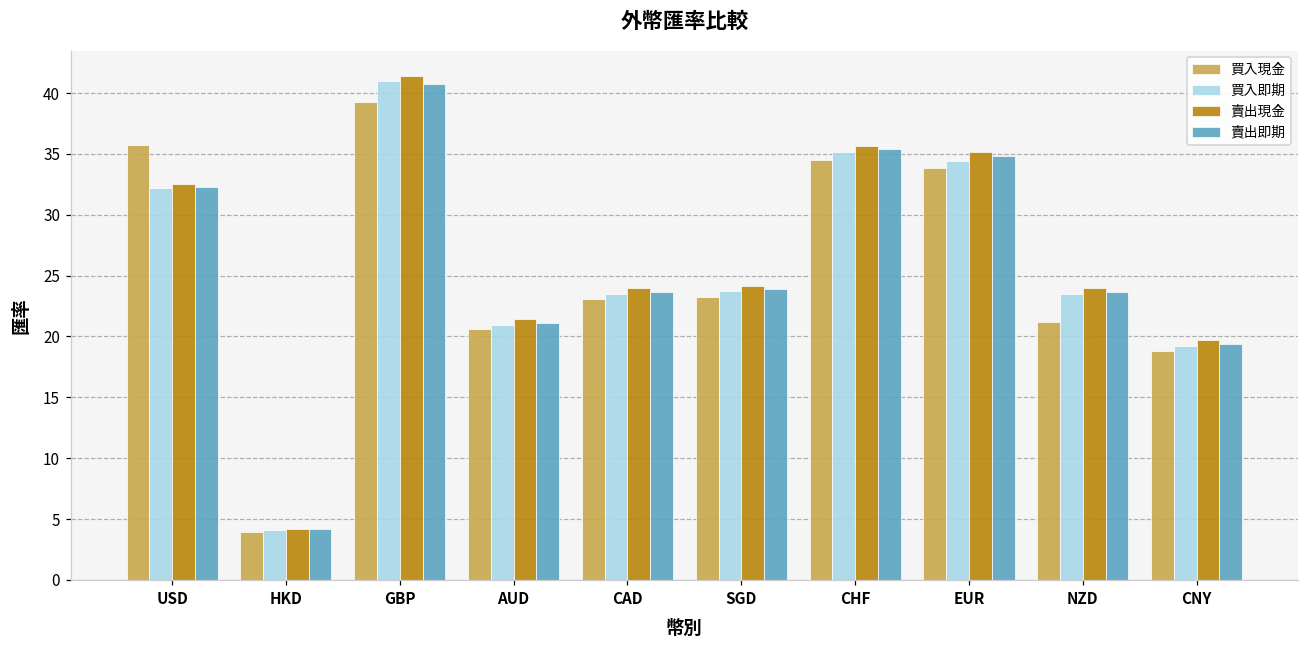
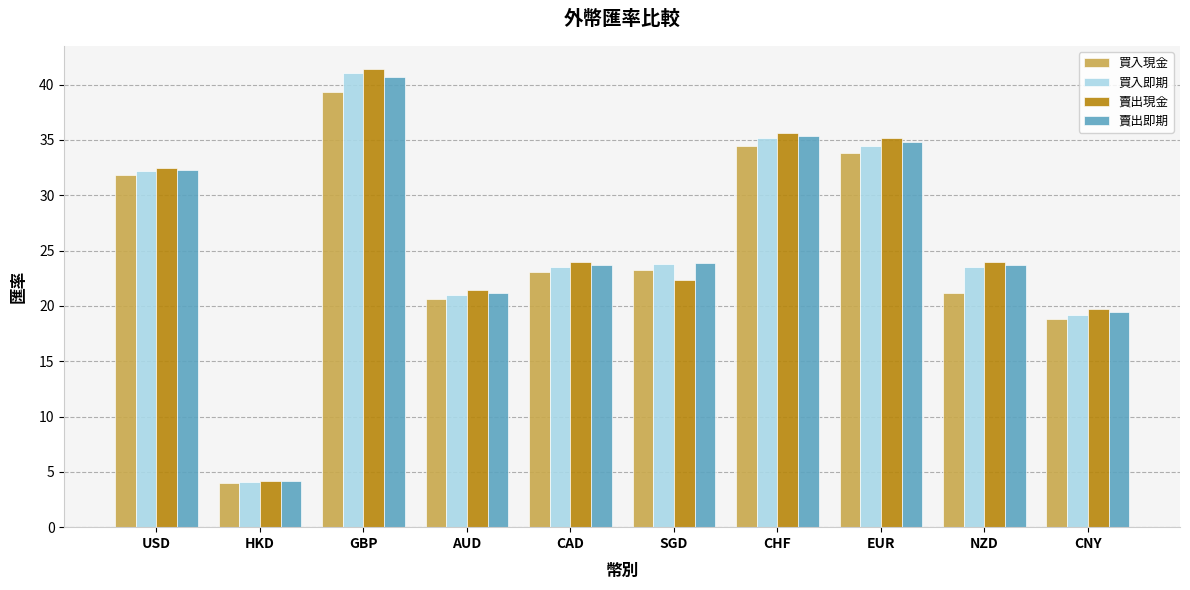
買入現金, USD: 35.7 -> 31.8
賣出現金, SGD: 24.2 -> 22.4
